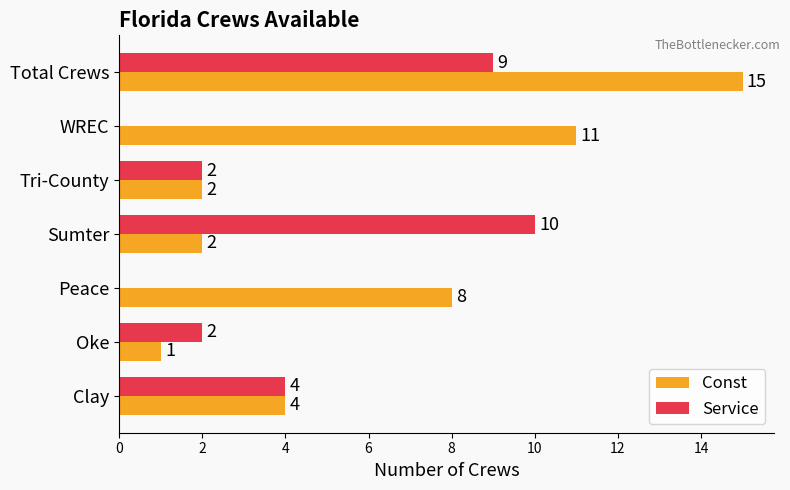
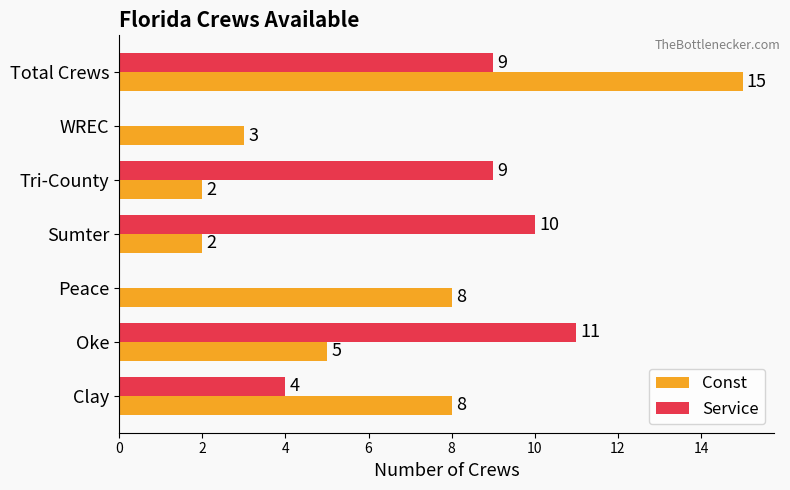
Const, WREC: 11 -> 3
Service, Tri-County: 2 -> 9
Service, Oke: 2 -> 11
Const, Oke: 1 -> 5
Const, Clay: 4 -> 8
